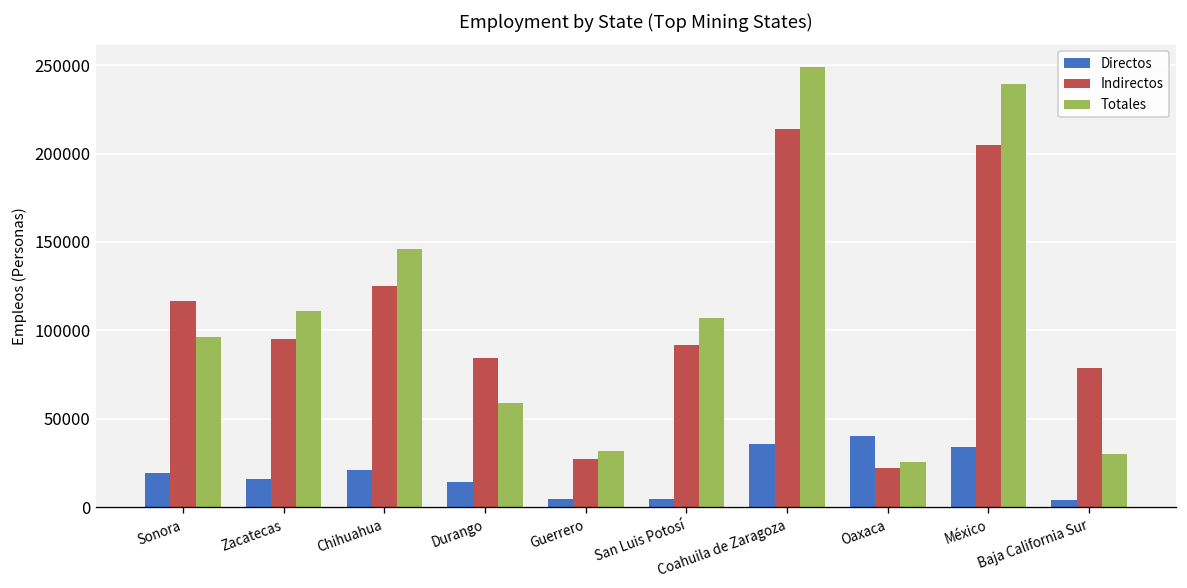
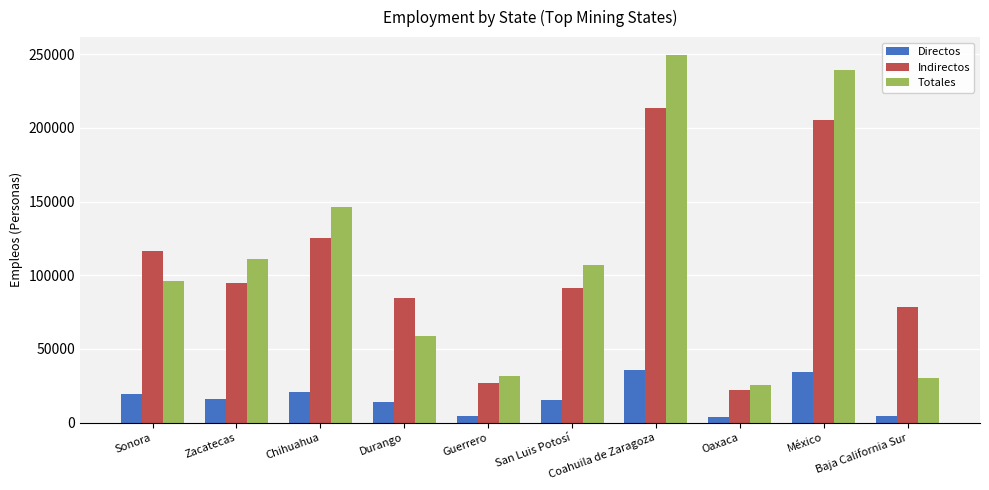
Directos, San Luis Potosí: 4000 -> 15000
Directos, Oaxaca: 40000 -> 4000
